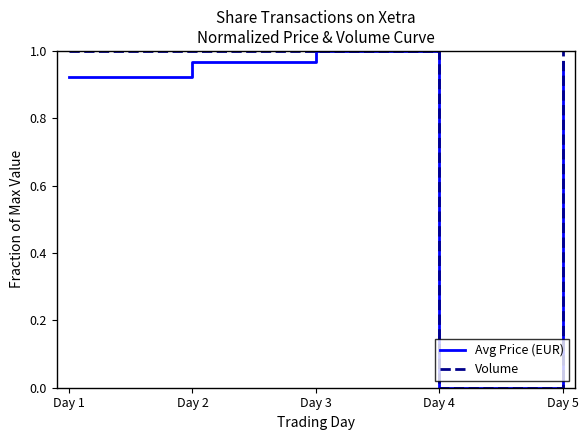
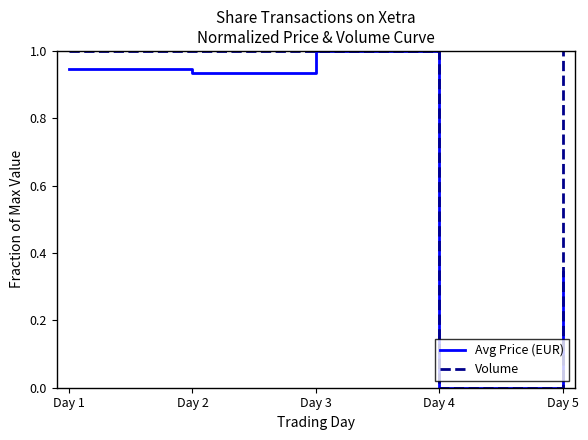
Avg Price (EUR), Day 1: 0.92 -> 0.95
Avg Price (EUR), Day 2: 0.97 -> 0.93
Avg Price (EUR), Day 5: 0.97 -> 0.34
